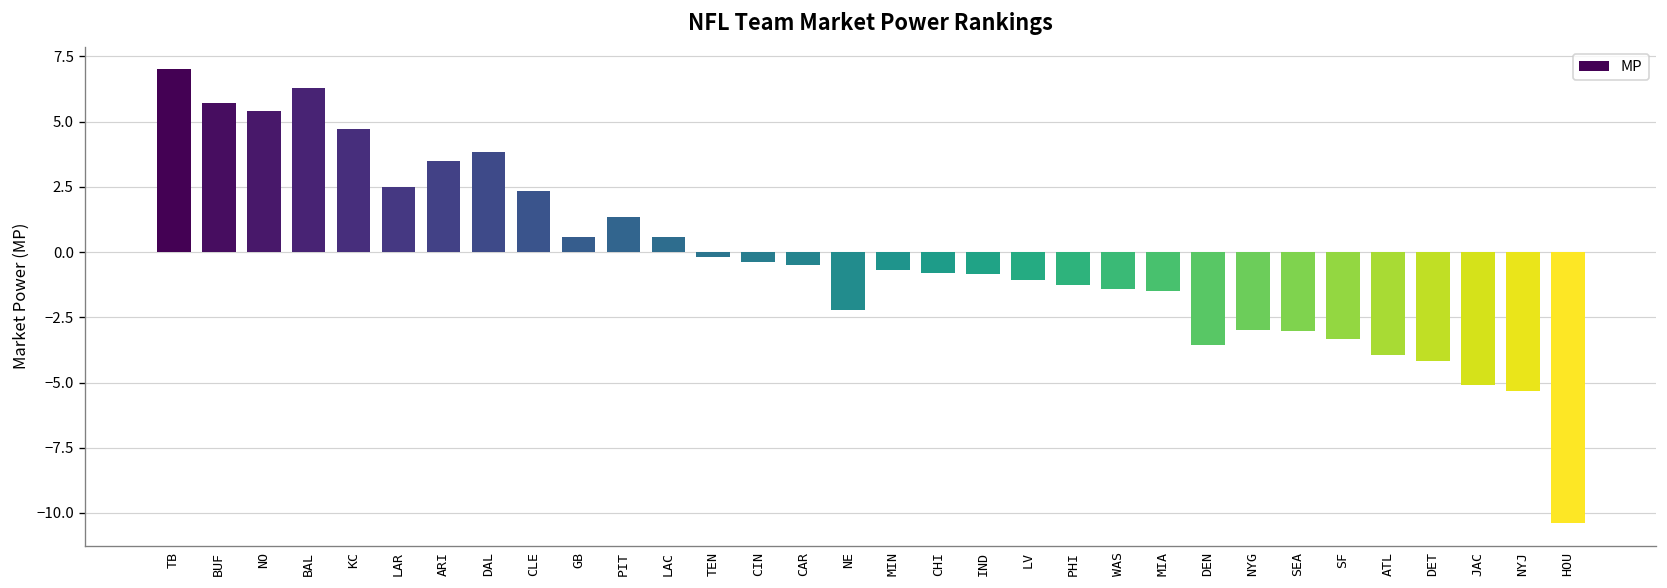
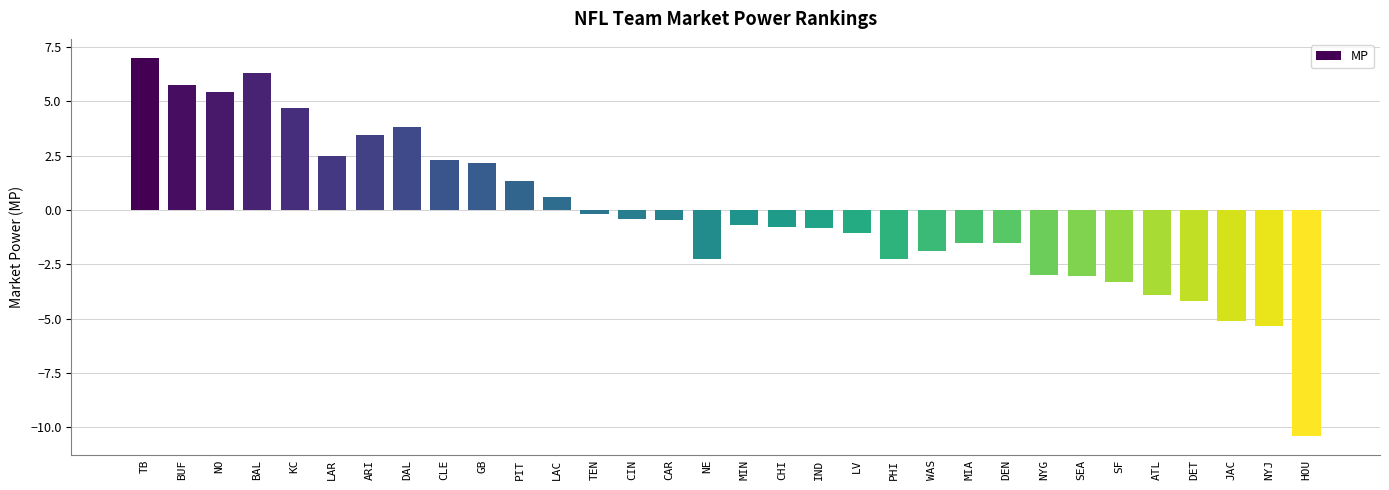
GB: 0.6 -> 2.2
PHI: -1.3 -> -2.2
WAS: -1.4 -> -1.9
DEN: -3.6 -> -1.5
